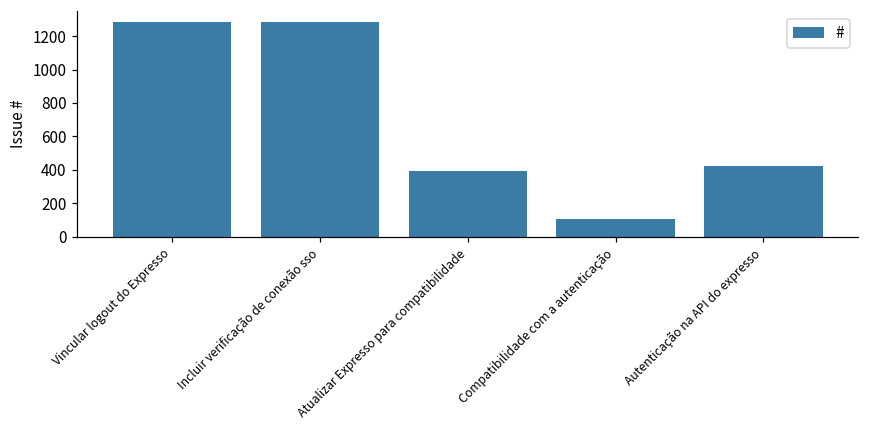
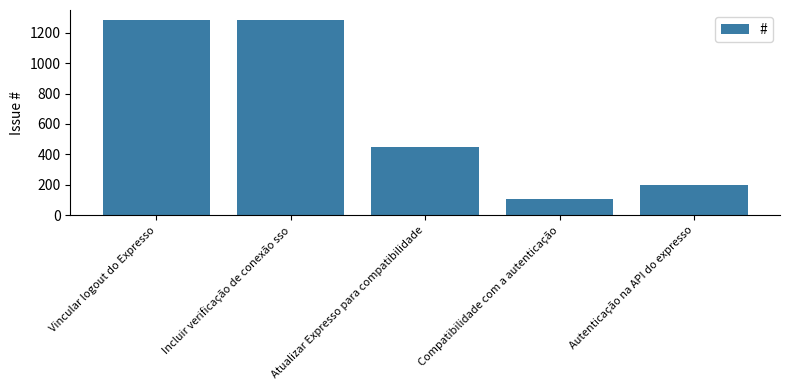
Atualizar Expresso para compatibilidade: 390 -> 450
Autenticação na API do expresso: 430 -> 200
